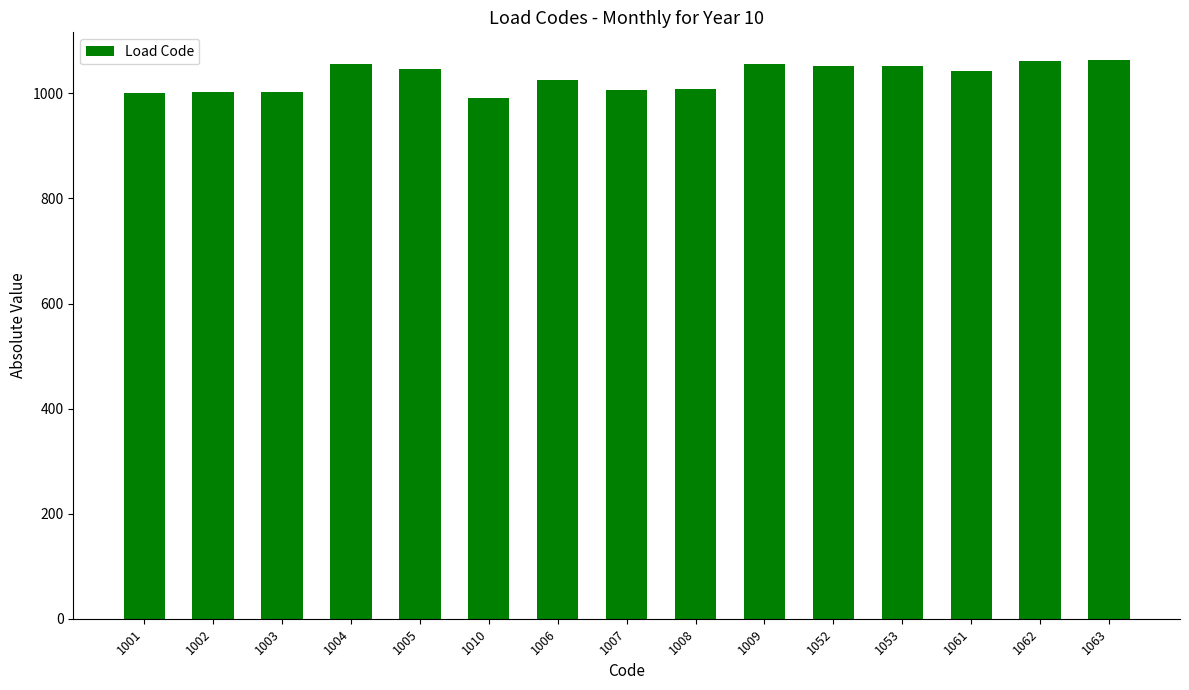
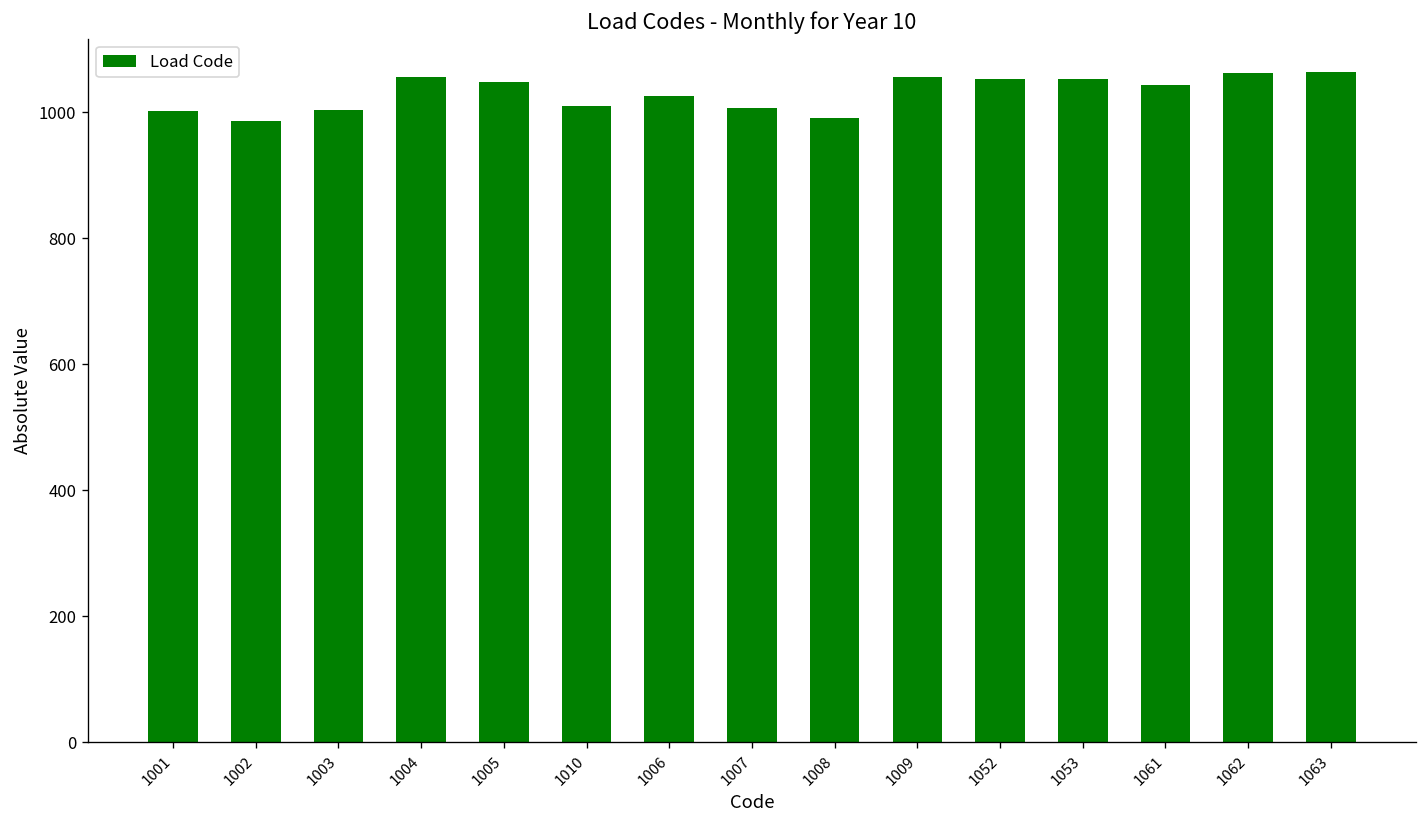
1002: 1000 -> 990
1010: 990 -> 1010
1008: 1010 -> 990
